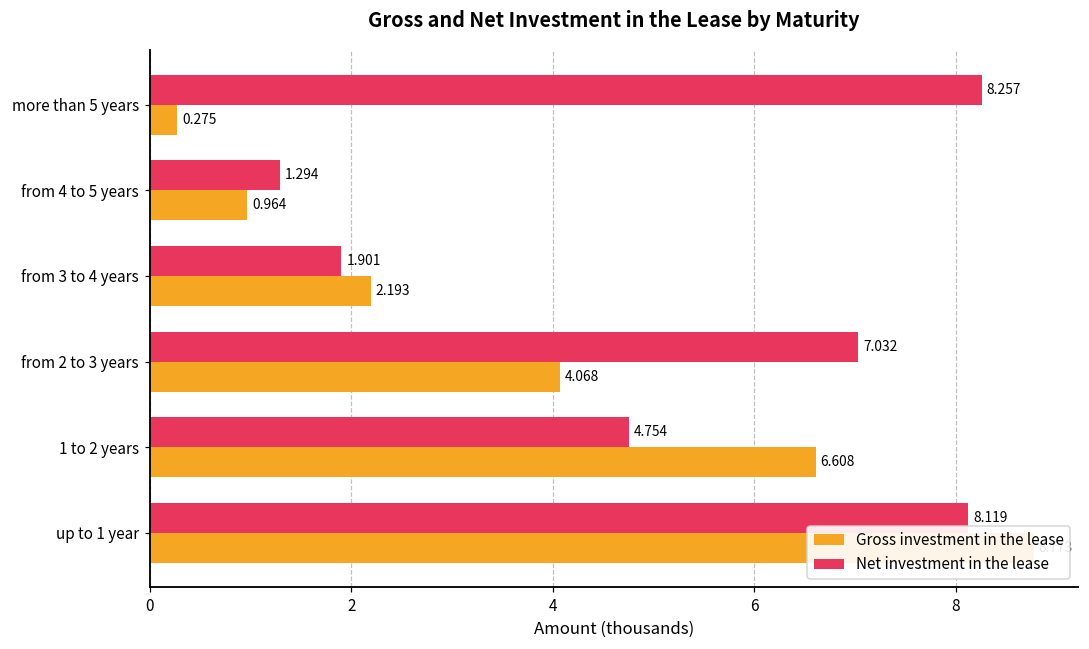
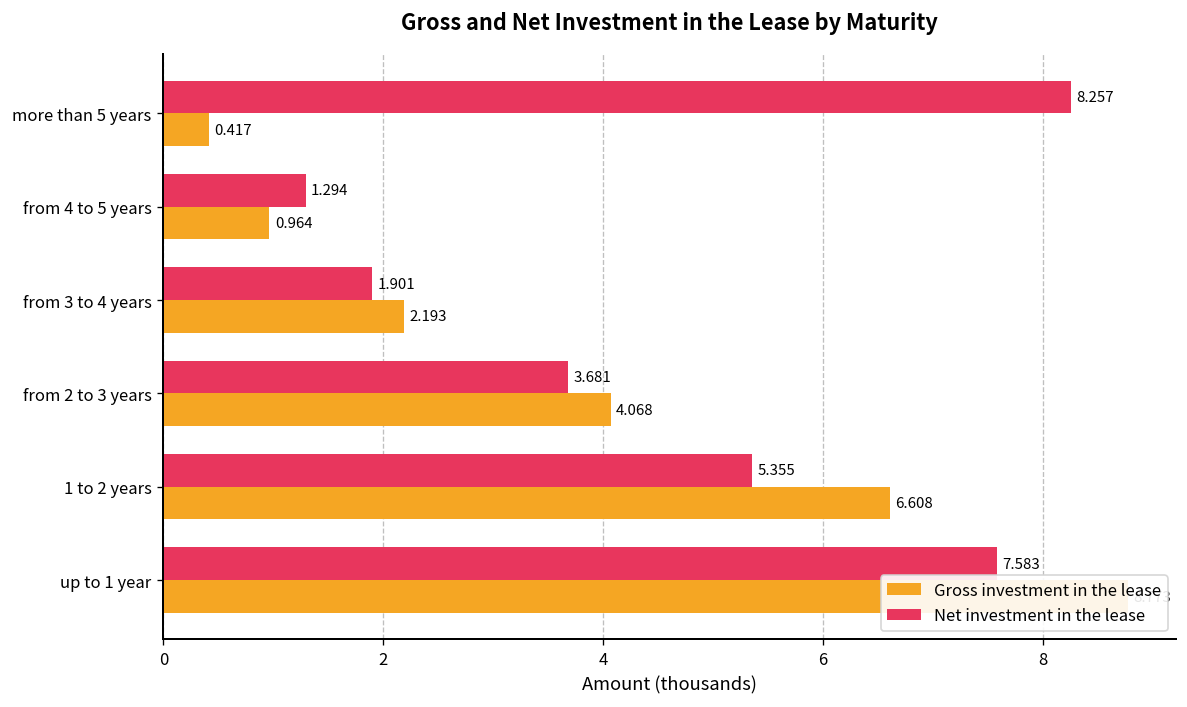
Gross investment in the lease, more than 5 years: 0.275 -> 0.417
Net investment in the lease, from 2 to 3 years: 7.032 -> 3.681
Net investment in the lease, 1 to 2 years: 4.754 -> 5.355
Net investment in the lease, up to 1 year: 8.119 -> 7.583
